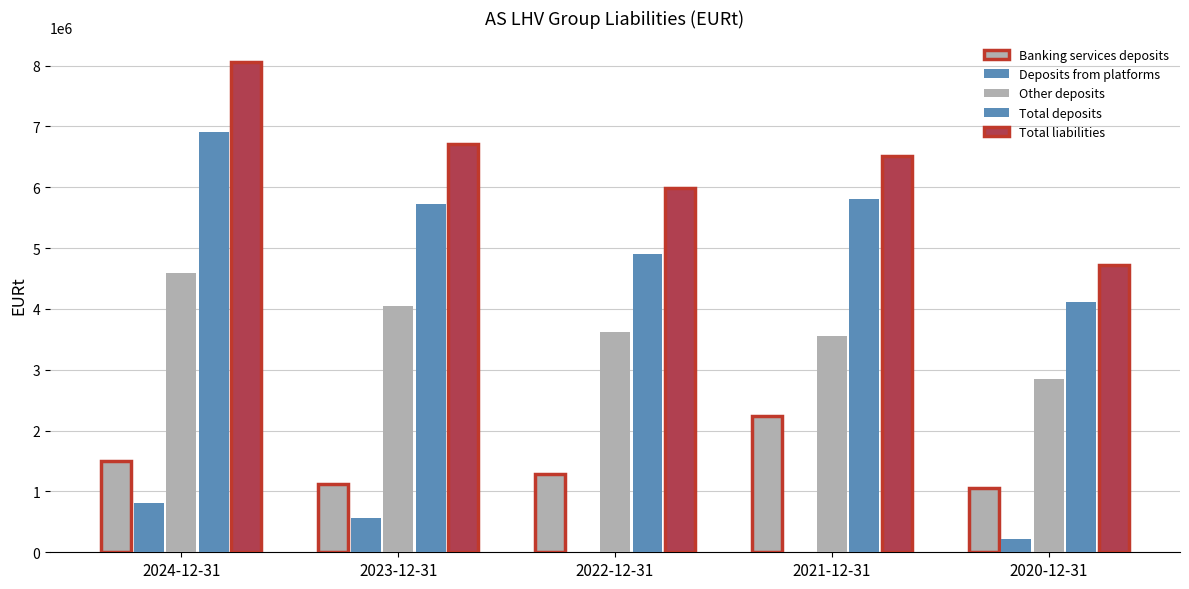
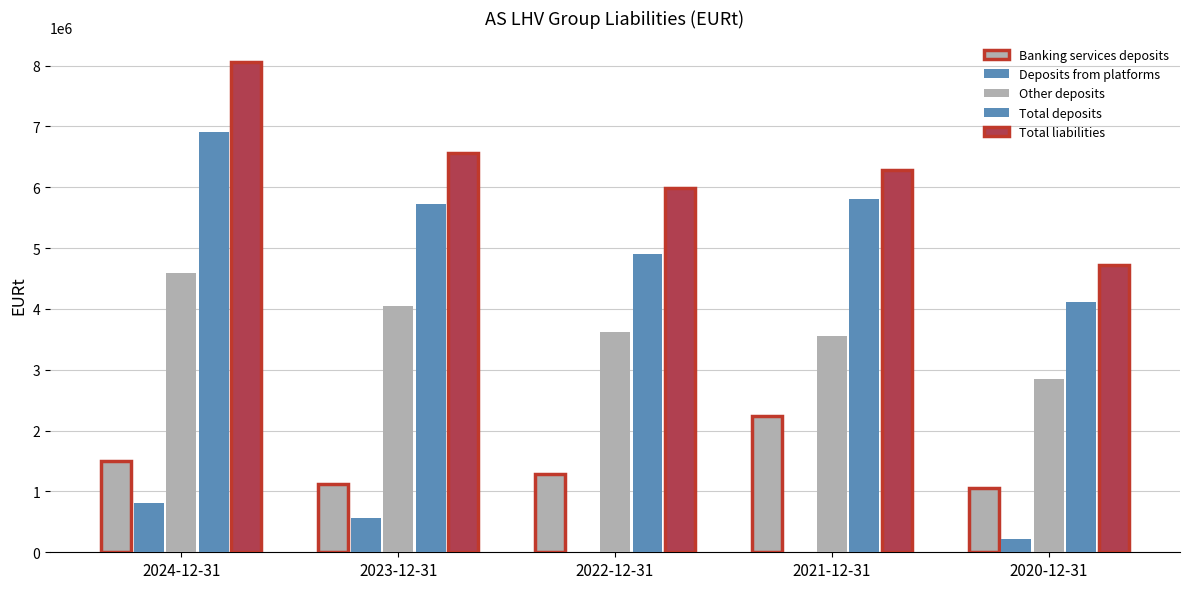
Total liabilities, 2023-12-31: 6700000 -> 6600000
Total liabilities, 2021-12-31: 6500000 -> 6300000
